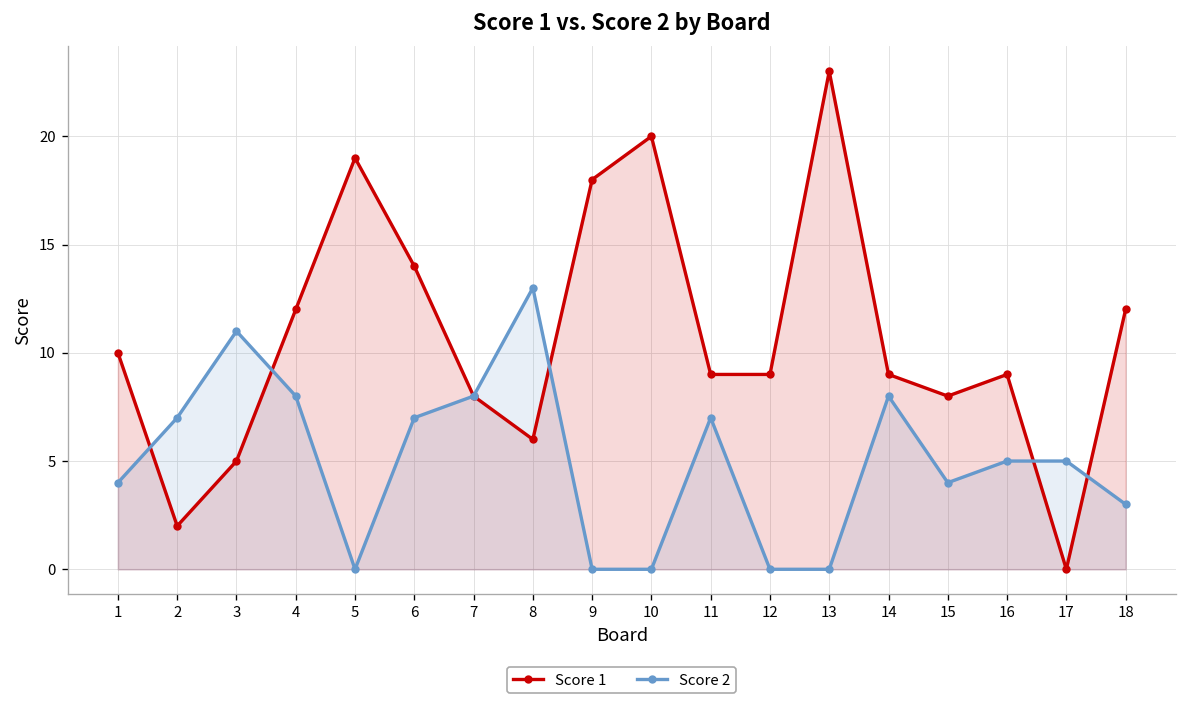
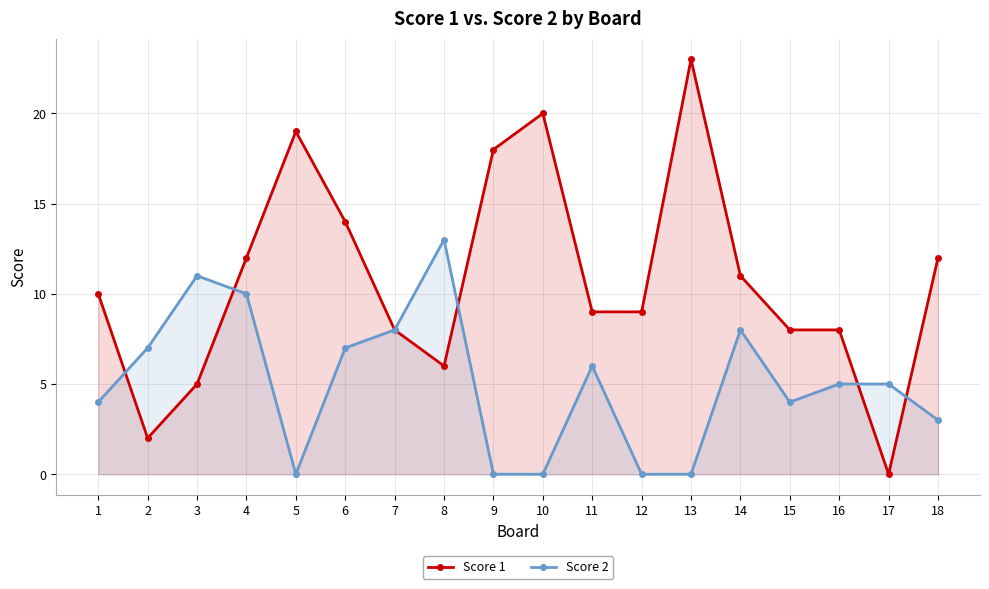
Score 2, 4: 8 -> 10
Score 2, 11: 7 -> 6
Score 1, 14: 9 -> 11
Score 1, 16: 9 -> 8
